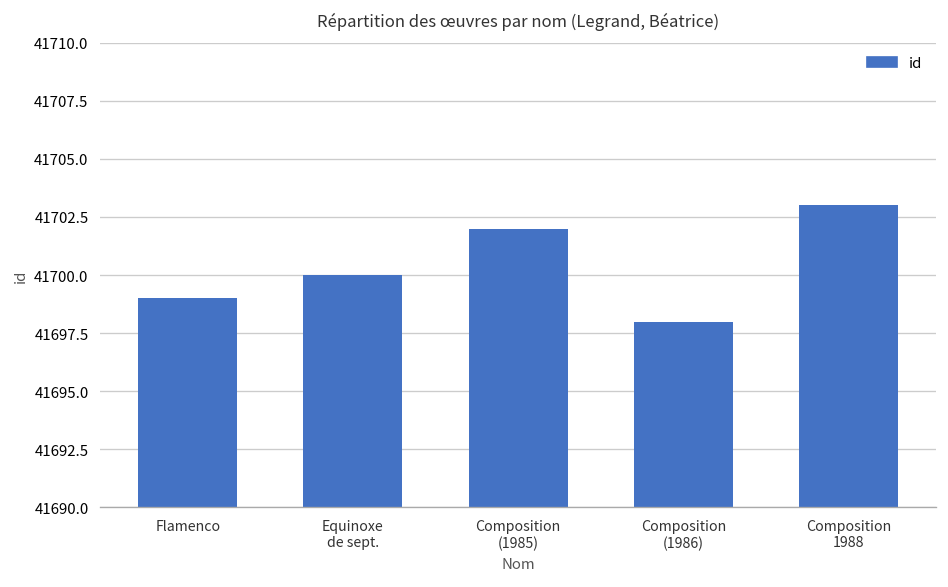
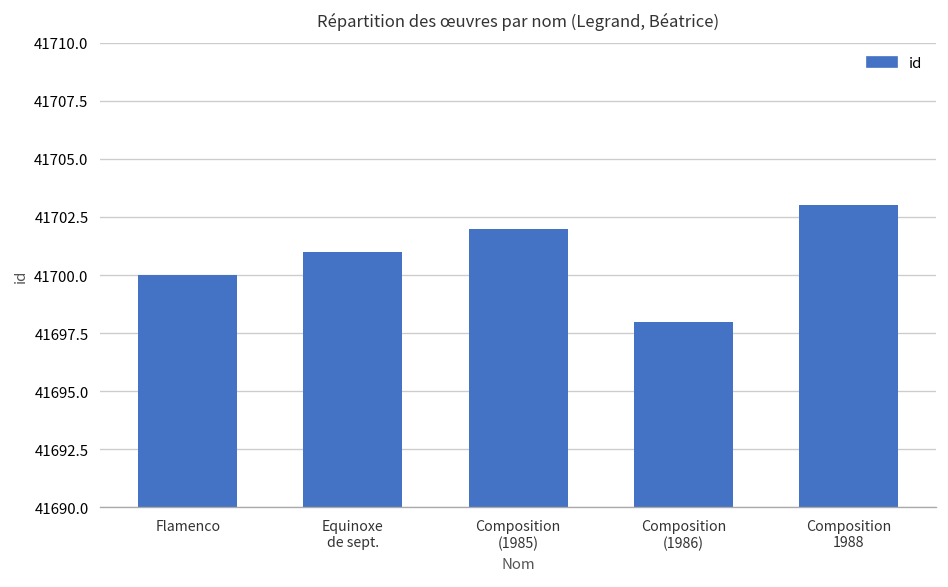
Flamenco: 41699 -> 41700
Equinoxe de sept.: 41700 -> 41701
